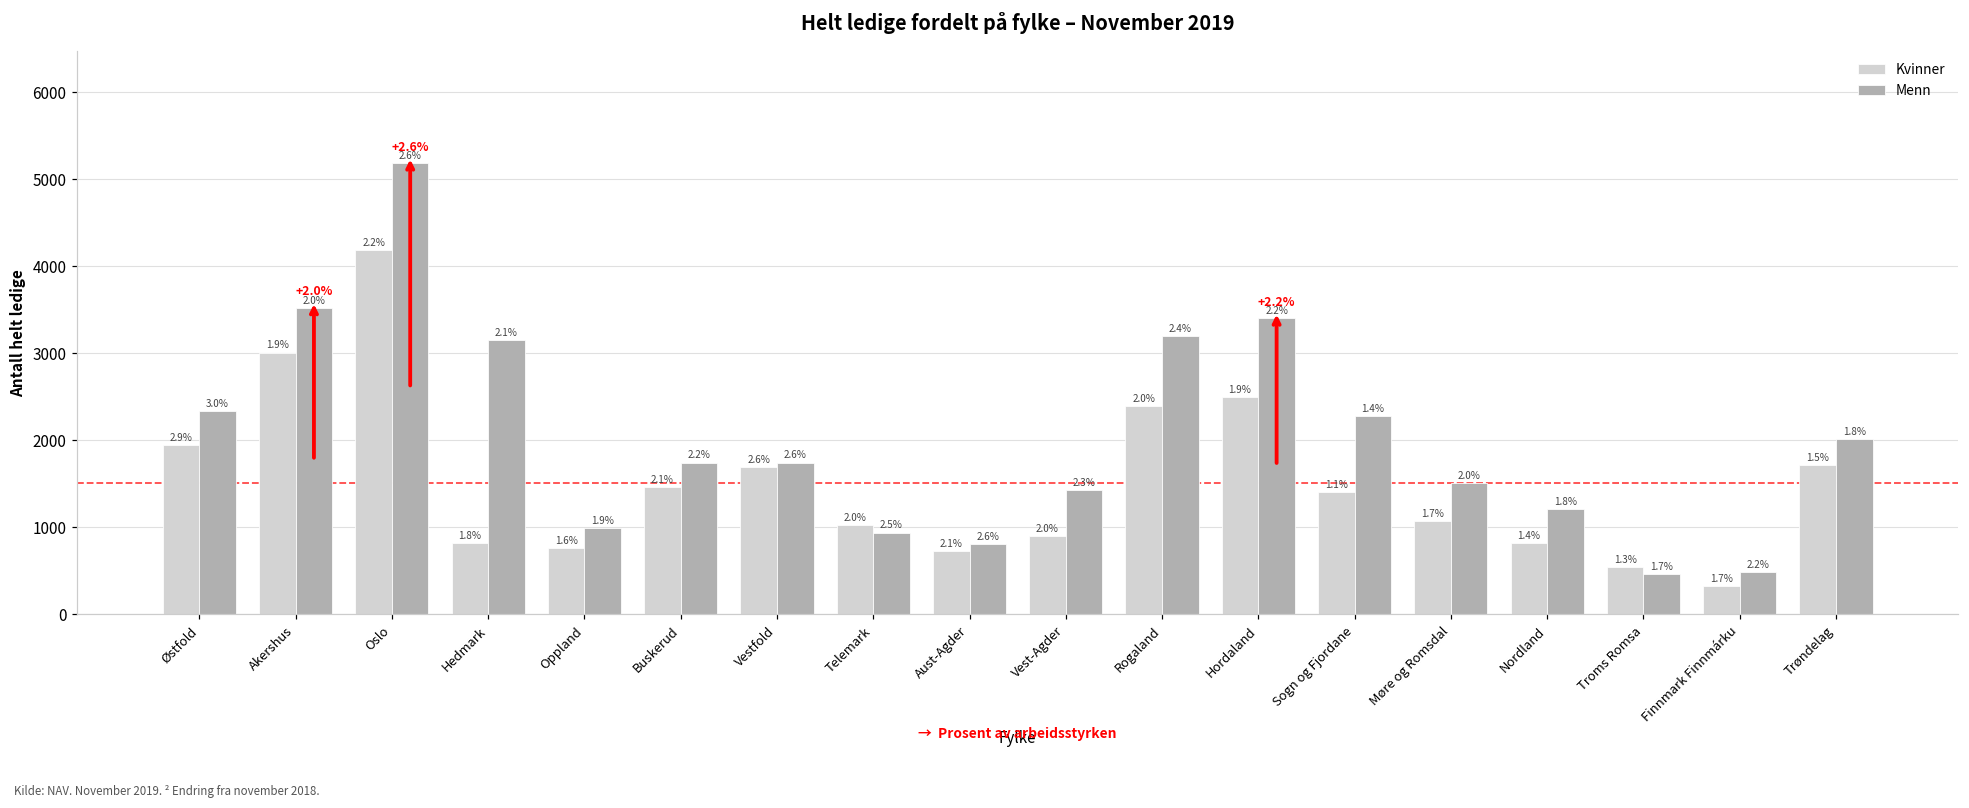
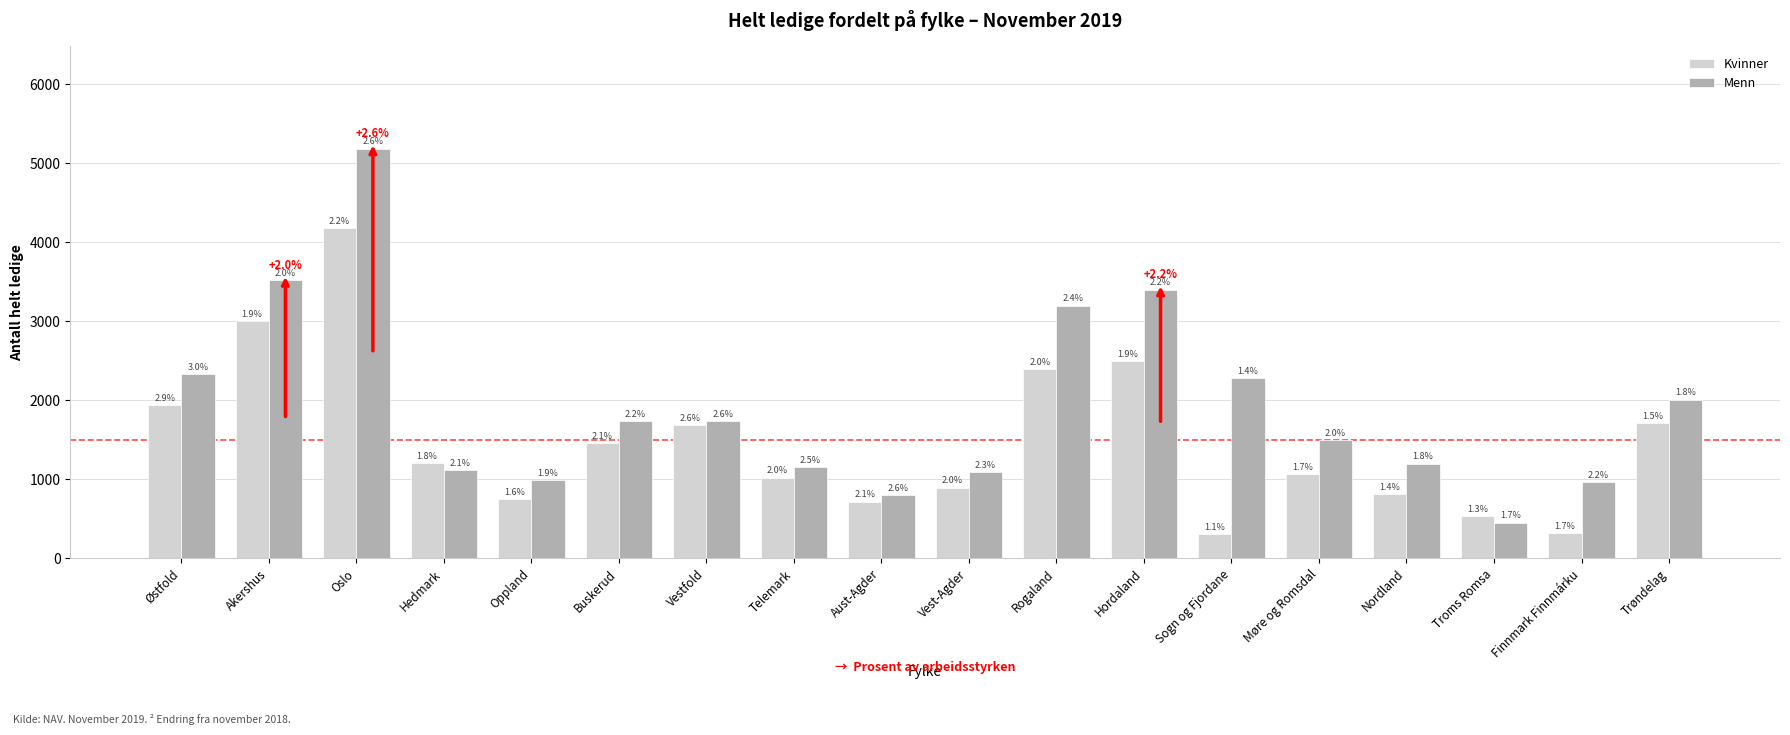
Kvinner, Hedmark: 800 -> 1200
Menn, Hedmark: 3200 -> 1100
Menn, Telemark: 900 -> 1200
Menn, Vest-Agder: 1400 -> 1100
Kvinner, Sogn og Fjordane: 1400 -> 300
Menn, Finnmark Finnmárku: 500 -> 1000
